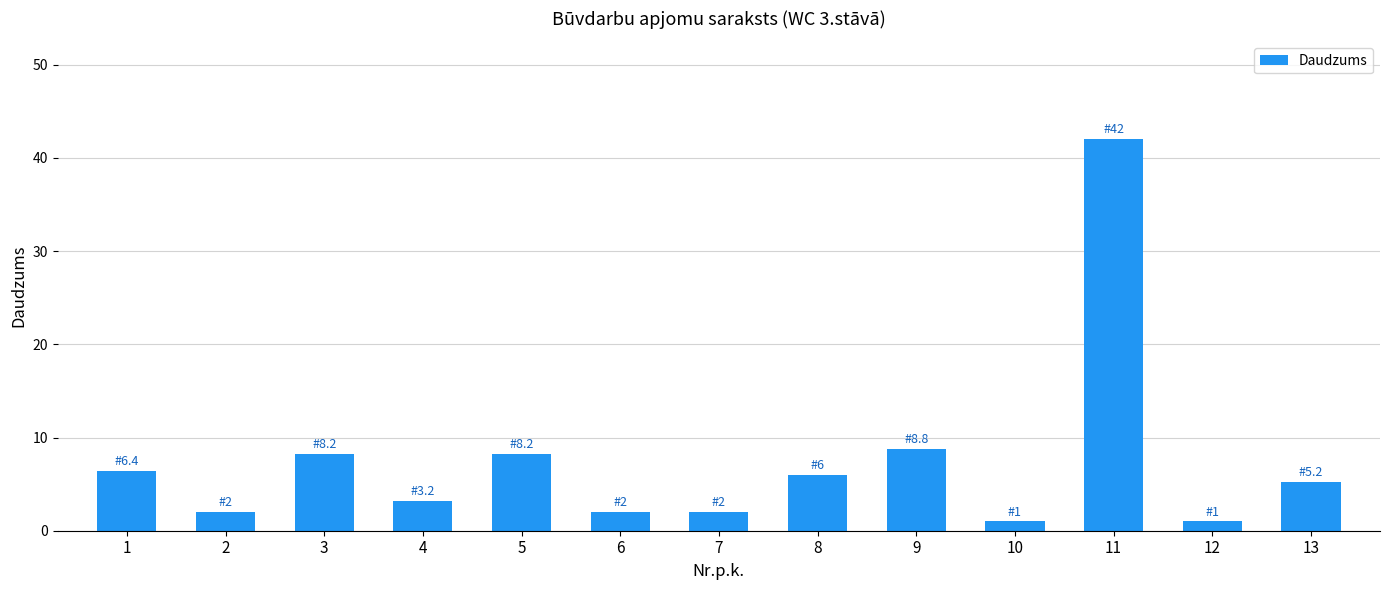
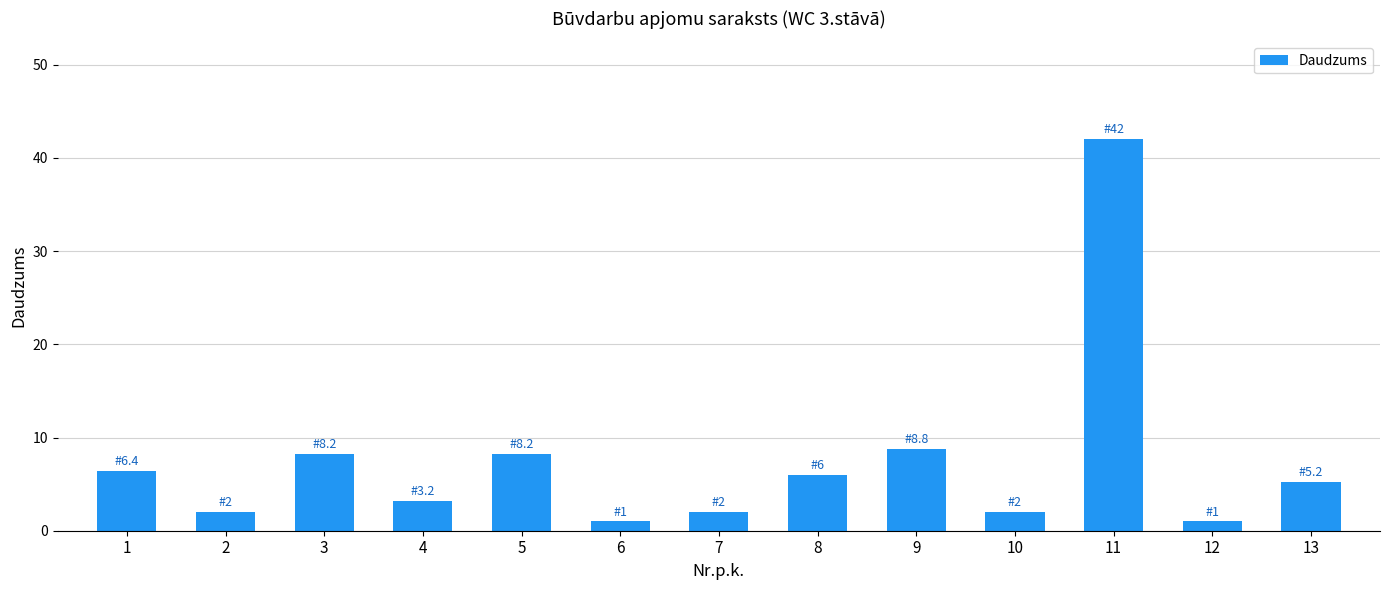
6: 2 -> 1
10: 1 -> 2
